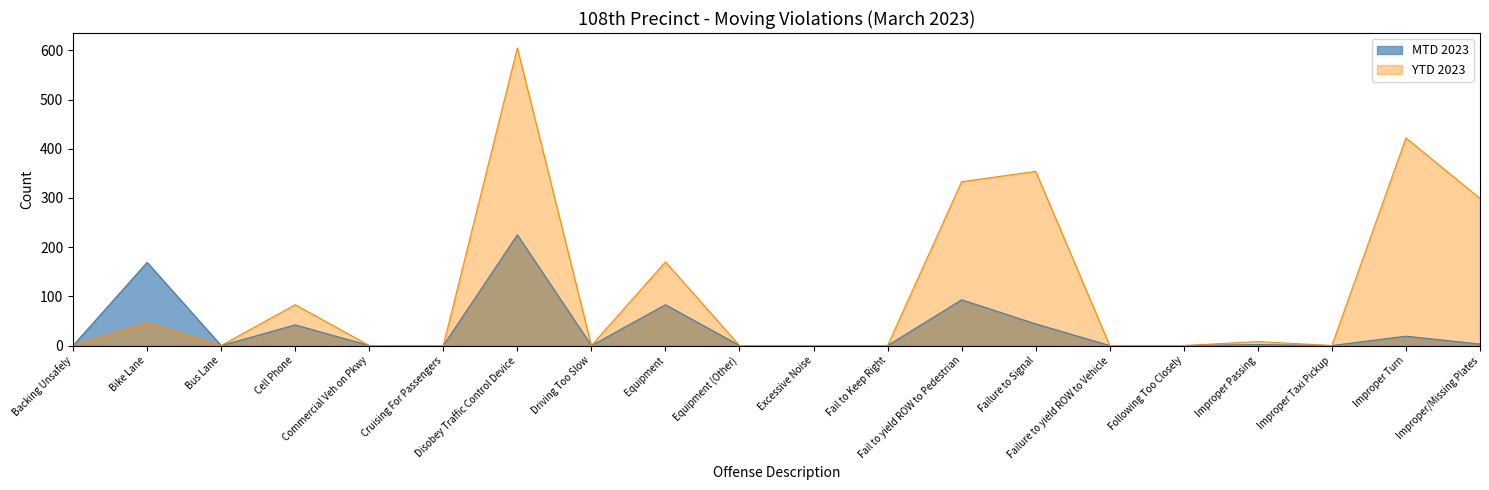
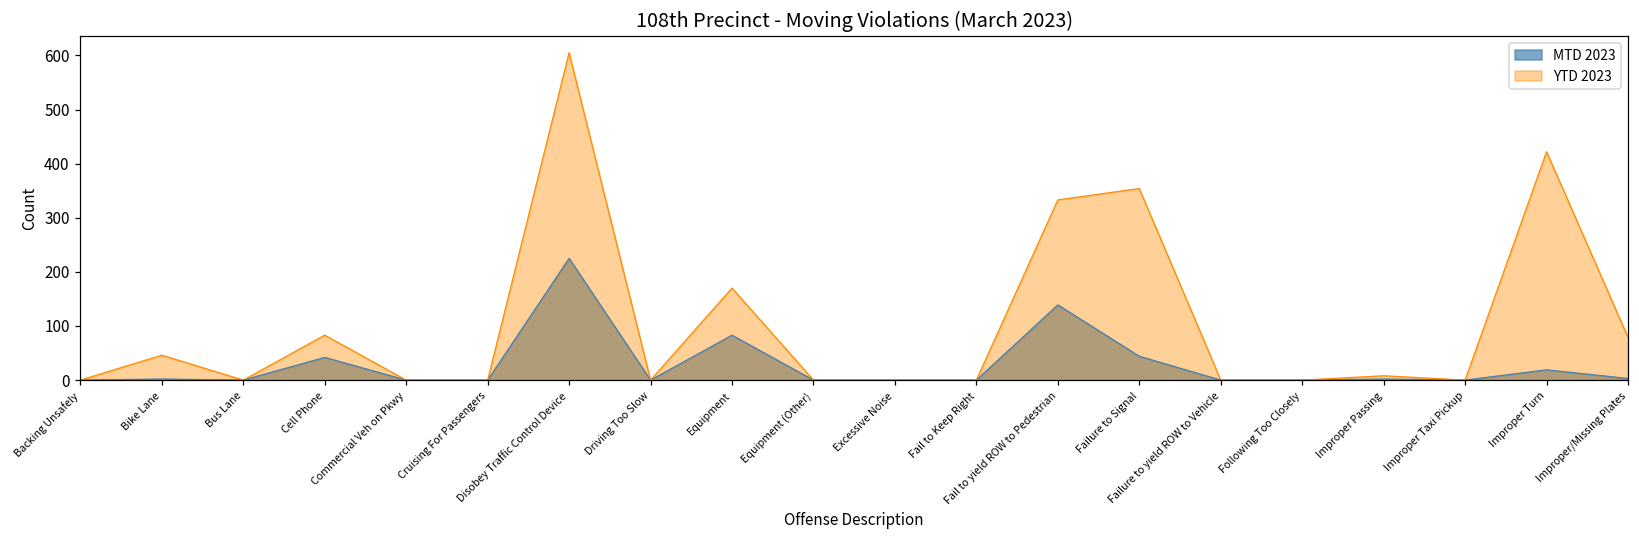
MTD 2023, Bike Lane: 170 -> 0
MTD 2023, Fail to yield ROW to Pedestrian: 90 -> 140
YTD 2023, Improper/Missing Plates: 300 -> 80
